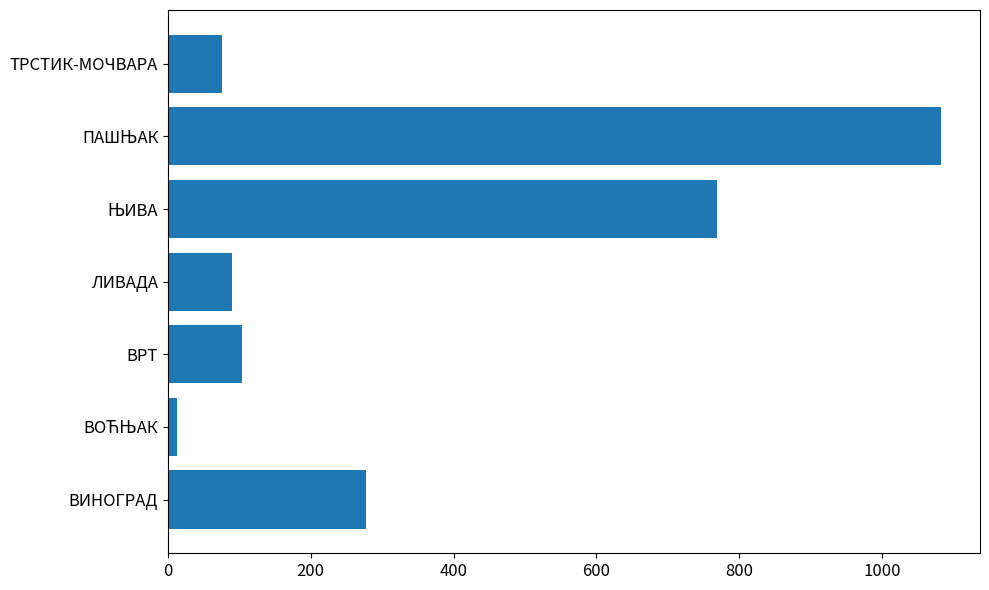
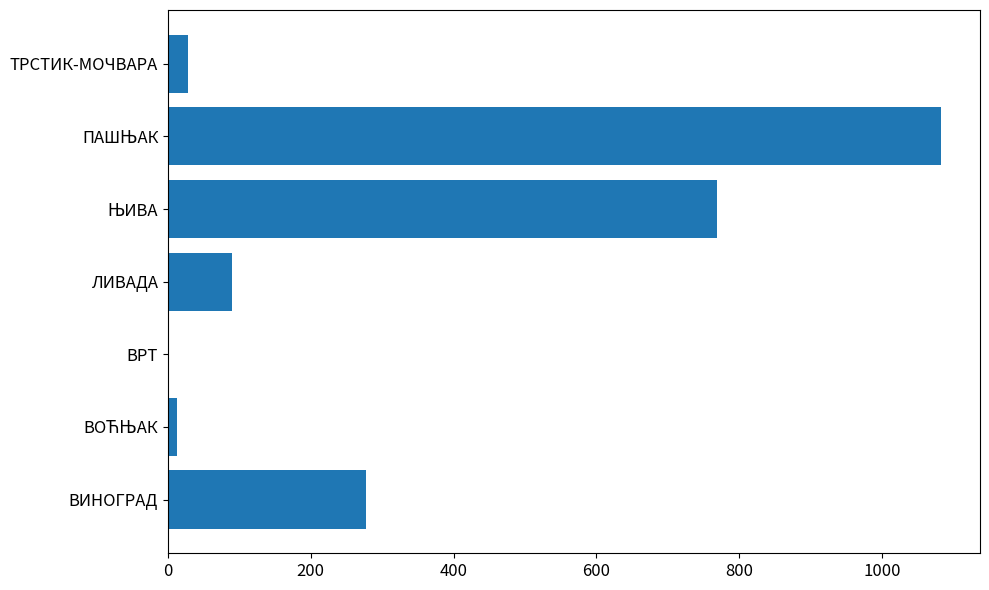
ТРСТИК-МОЧВАРА: 80 -> 30
ВРТ: 100 -> 0
